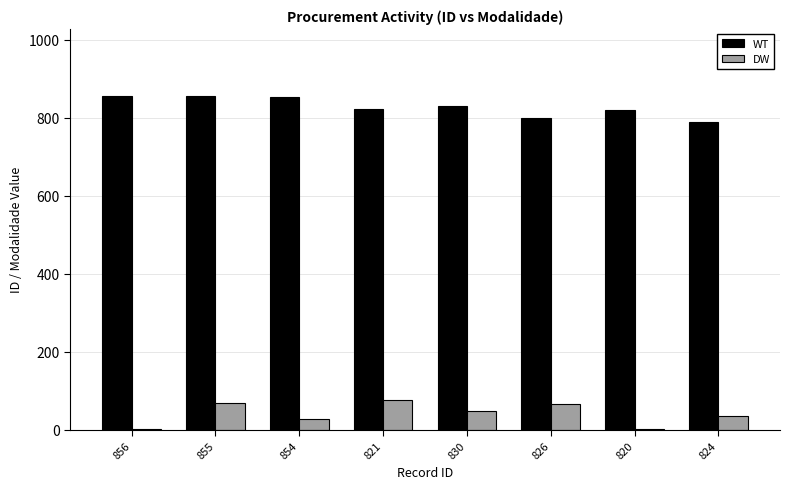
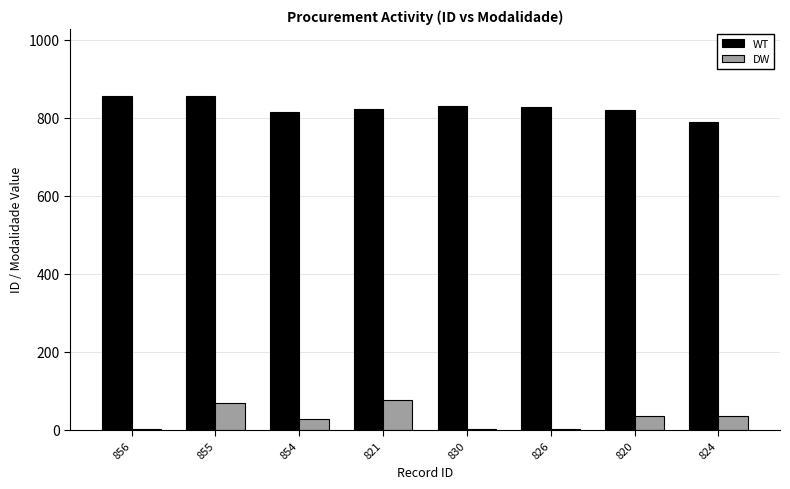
WT, 854: 850 -> 820
DW, 830: 50 -> 0
WT, 826: 800 -> 830
DW, 826: 70 -> 0
DW, 820: 0 -> 40
